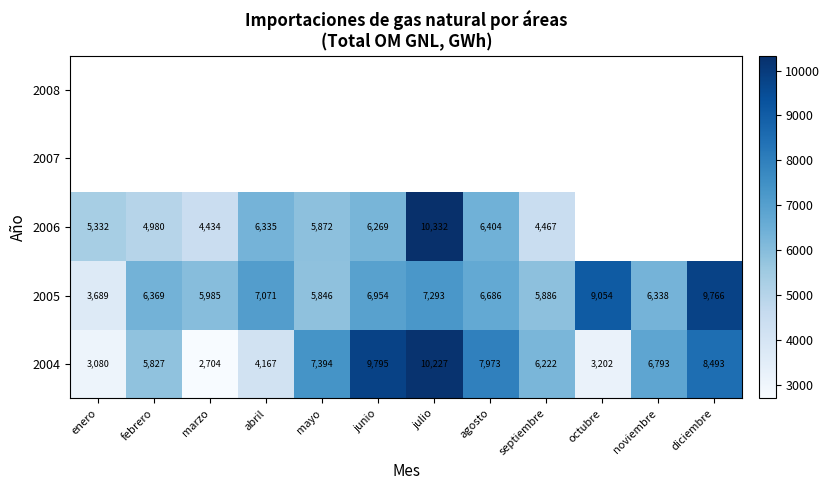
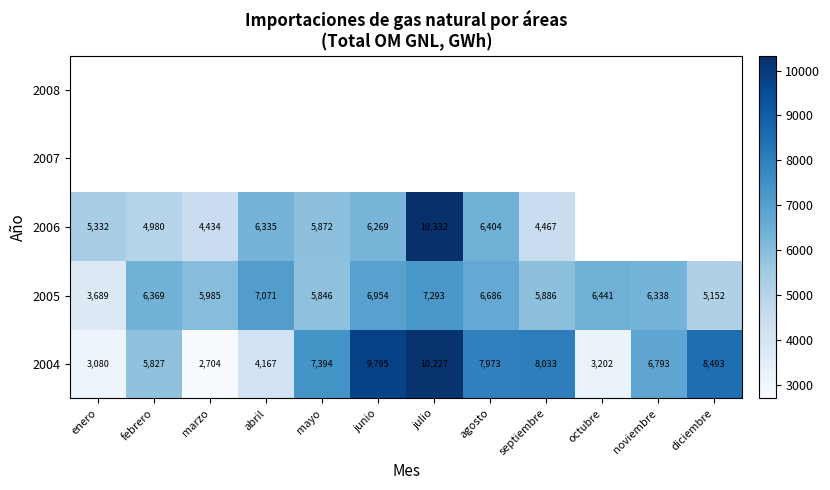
2005, octubre: 9,054 -> 6,441
2005, diciembre: 9,766 -> 5,152
2004, septiembre: 6,222 -> 8,033
